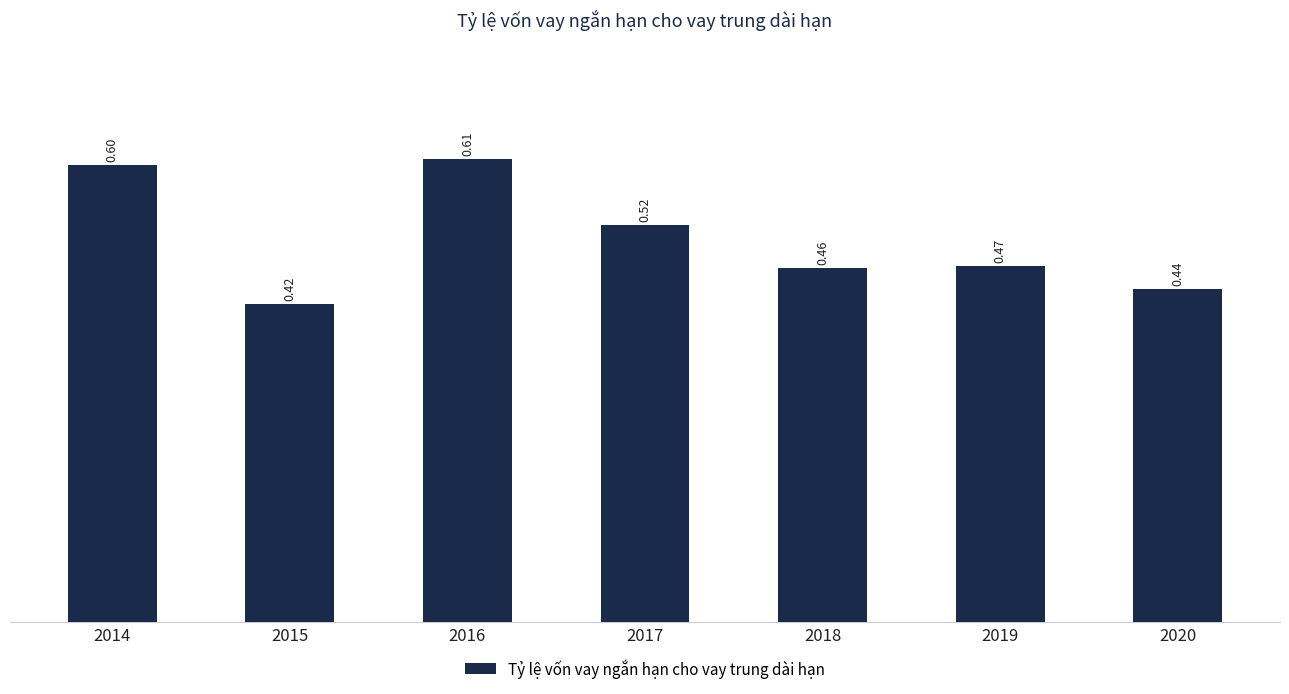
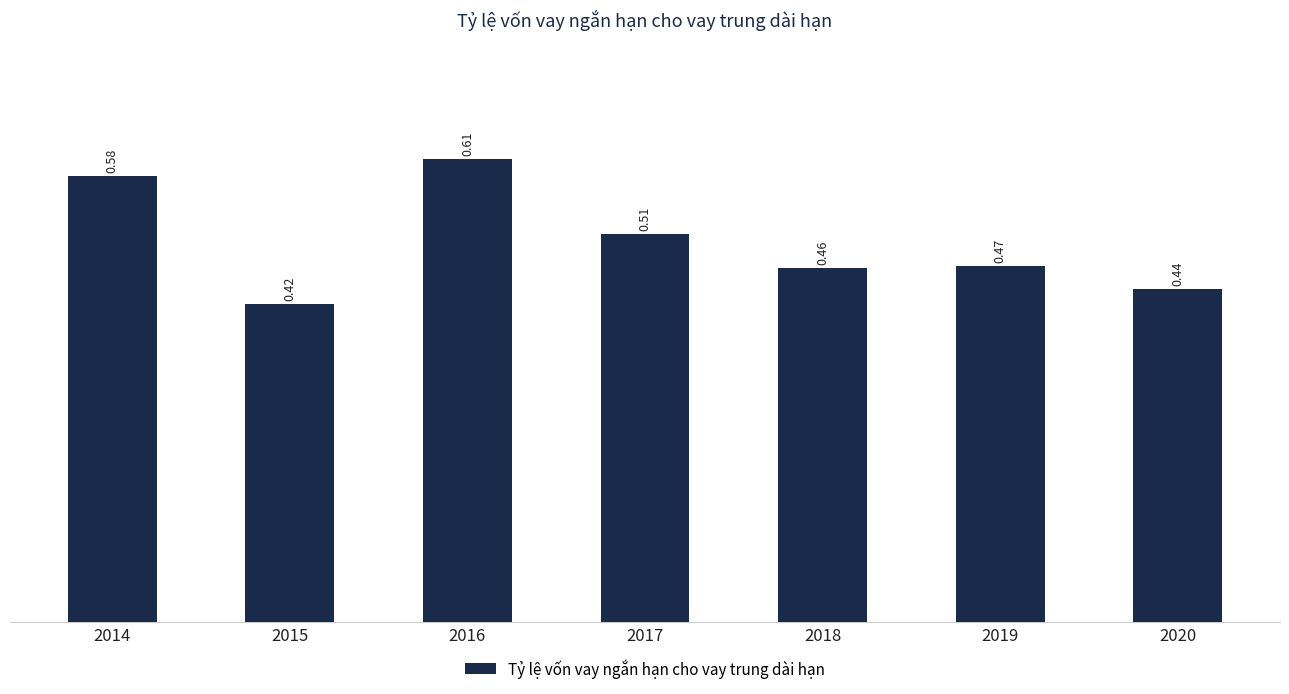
2014: 0.60 -> 0.58
2017: 0.52 -> 0.51
